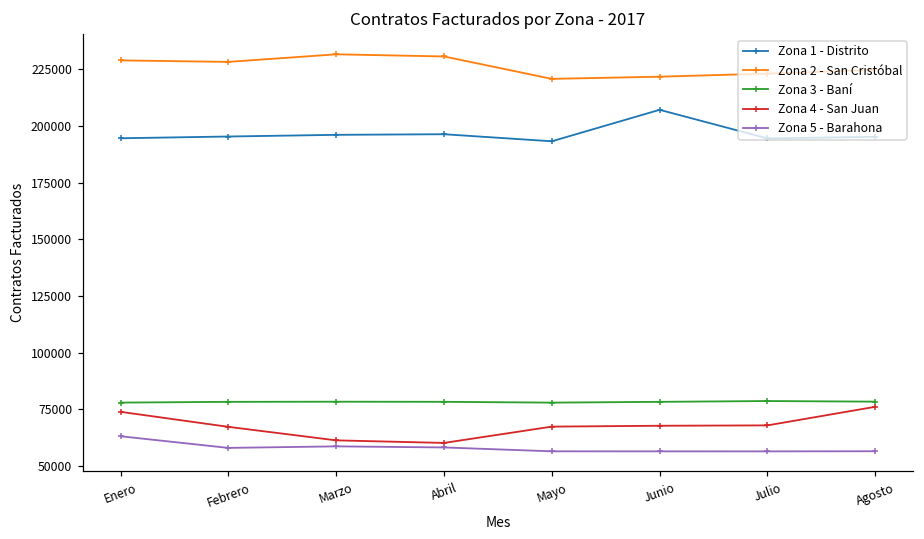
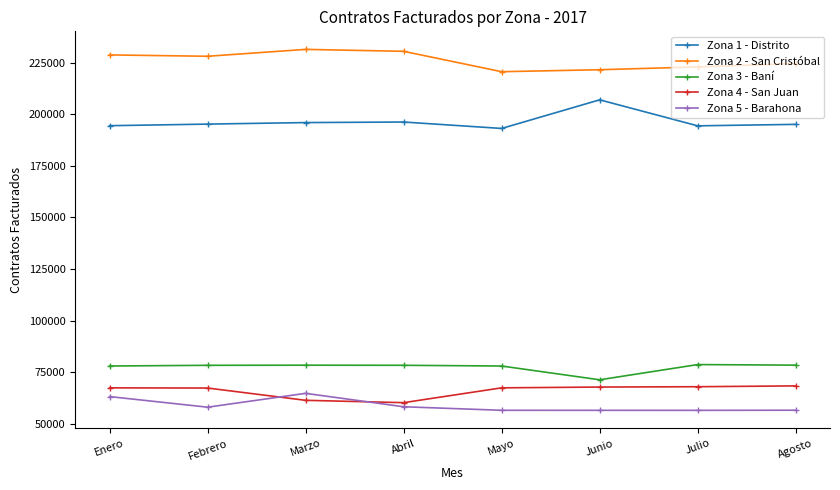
Zona 4 - San Juan, Enero: 74000 -> 67000
Zona 5 - Barahona, Marzo: 59000 -> 65000
Zona 3 - Baní, Junio: 78000 -> 71000
Zona 4 - San Juan, Agosto: 76000 -> 68000
